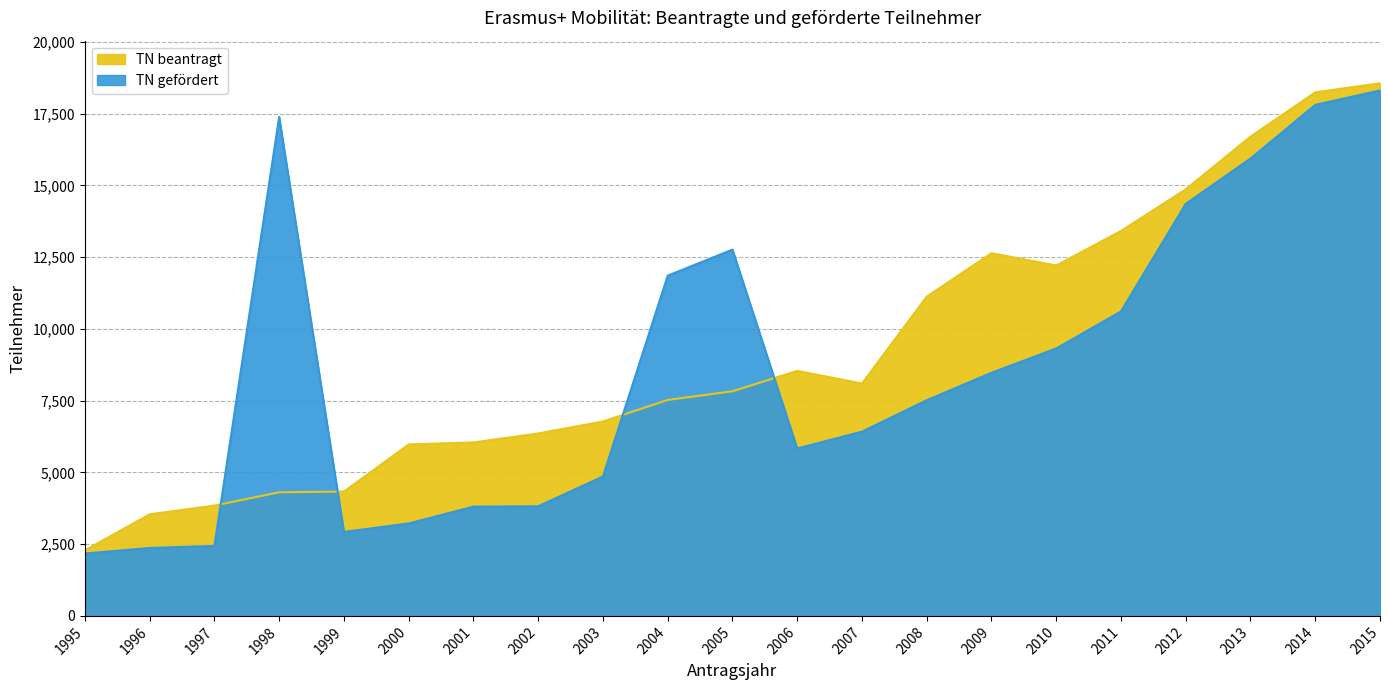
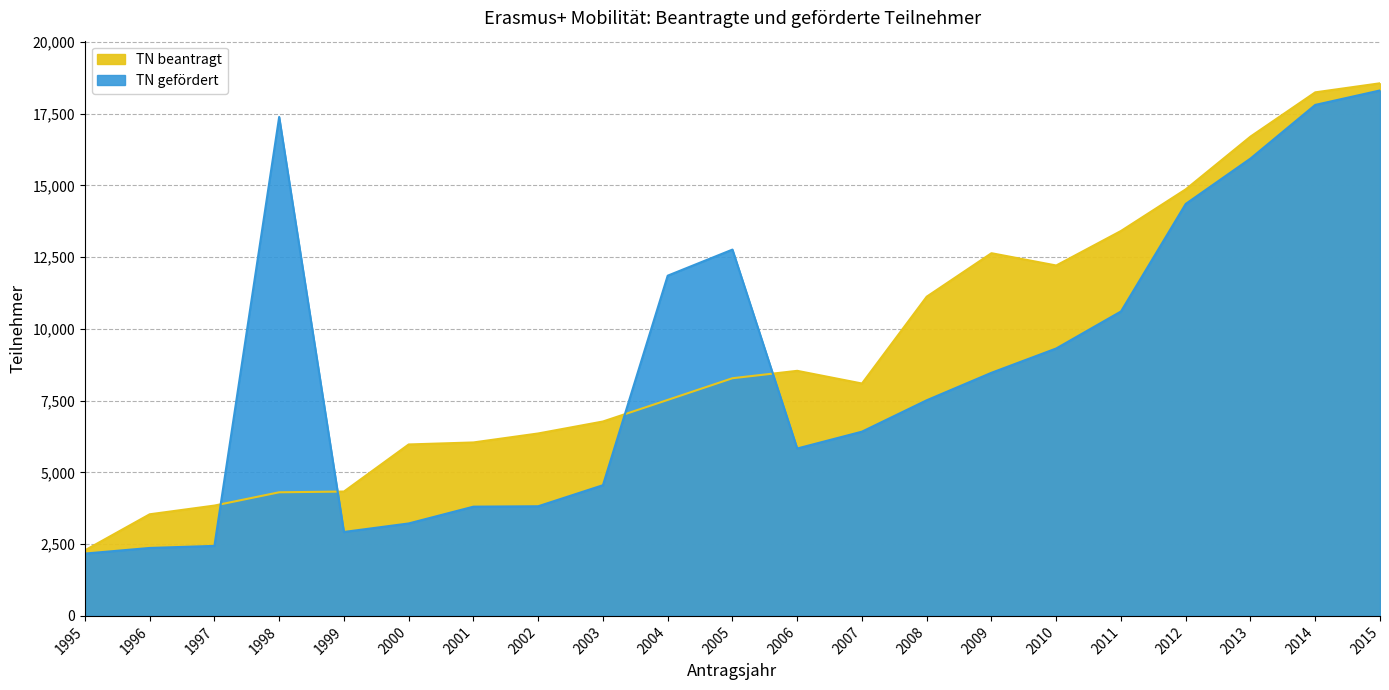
TN gefördert, 2003: 4,900 -> 4,600
TN beantragt, 2005: 7,800 -> 8,300
